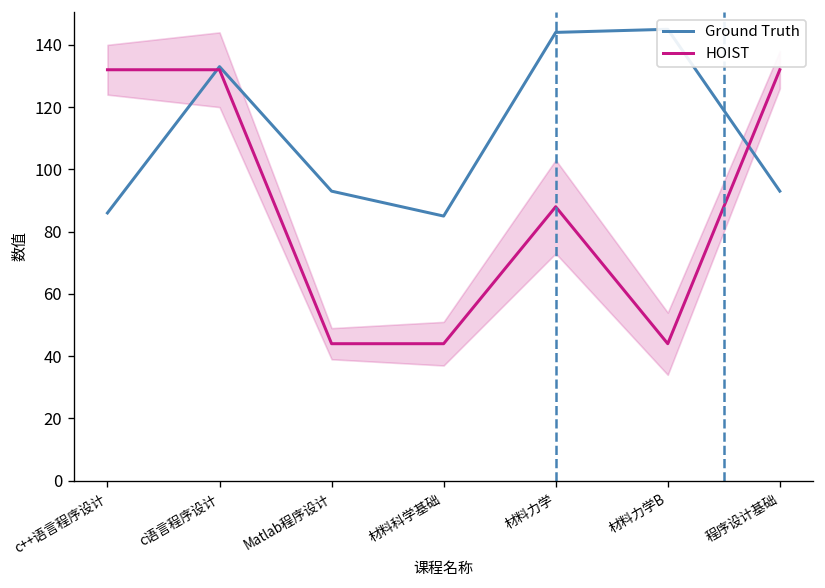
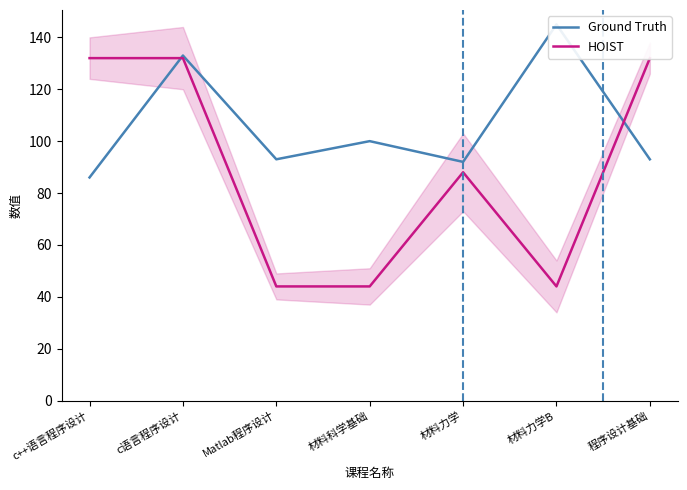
Ground Truth, 材料科学基础: 85 -> 100
Ground Truth, 材料力学: 144 -> 92
